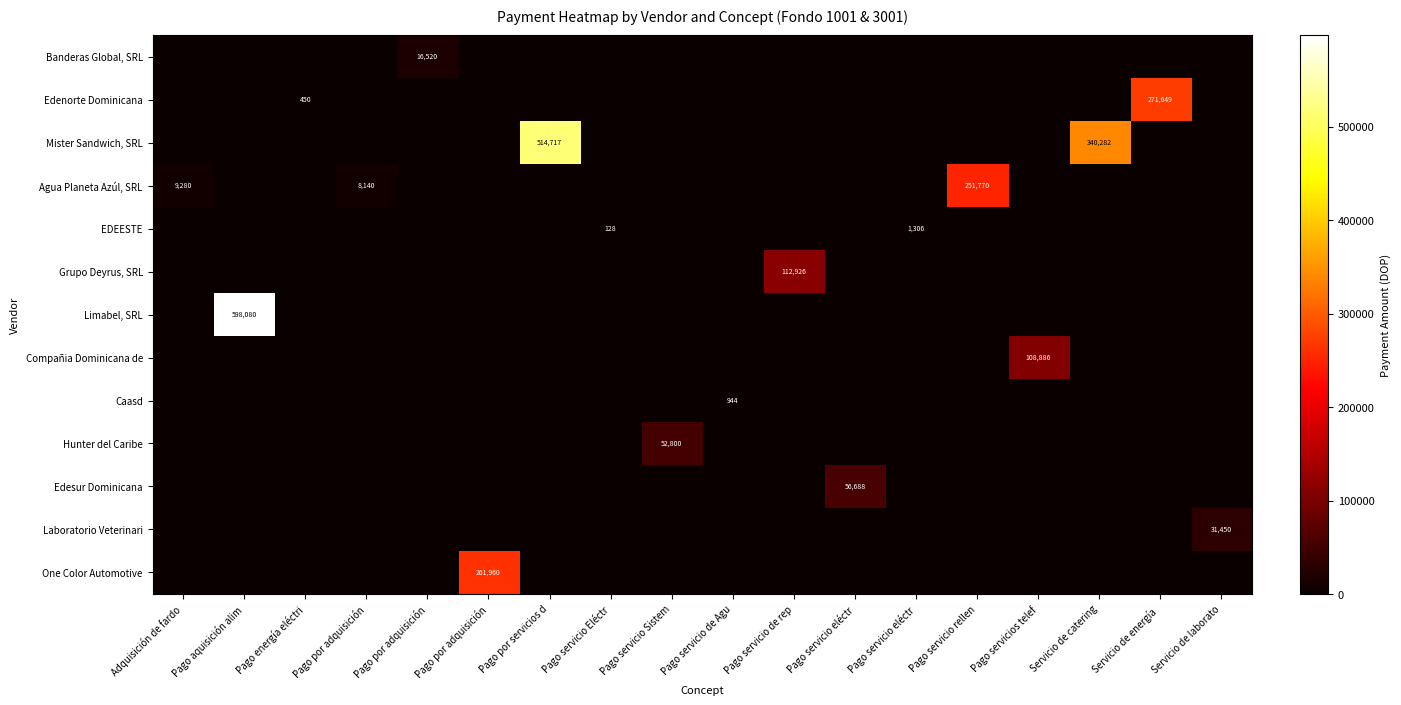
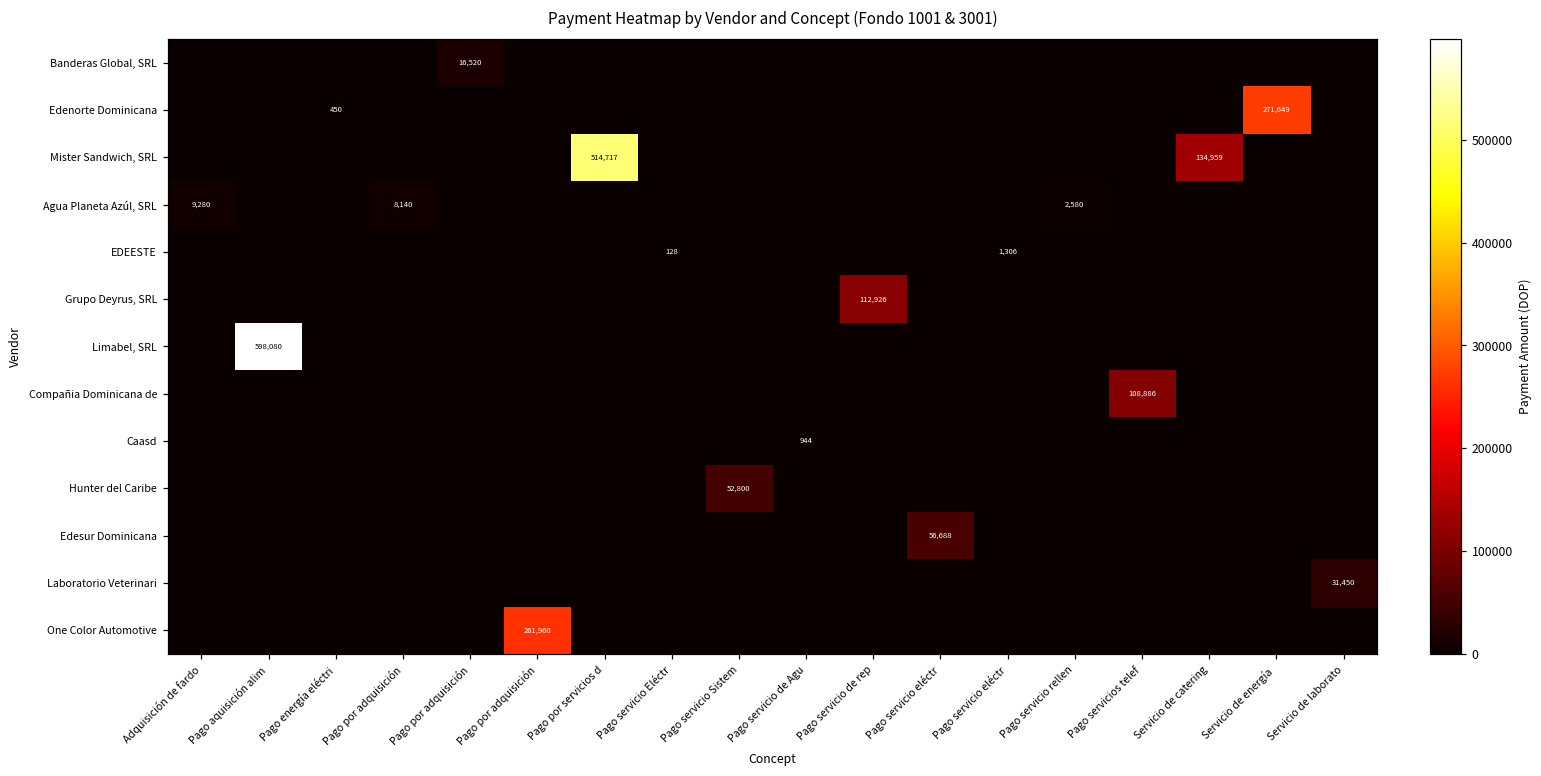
Mister Sandwich, SRL, Servicio de catering: 340,282 -> 134,959
Agua Planeta Azúl, SRL, Pago servicio rellen: 251,770 -> 2,580
